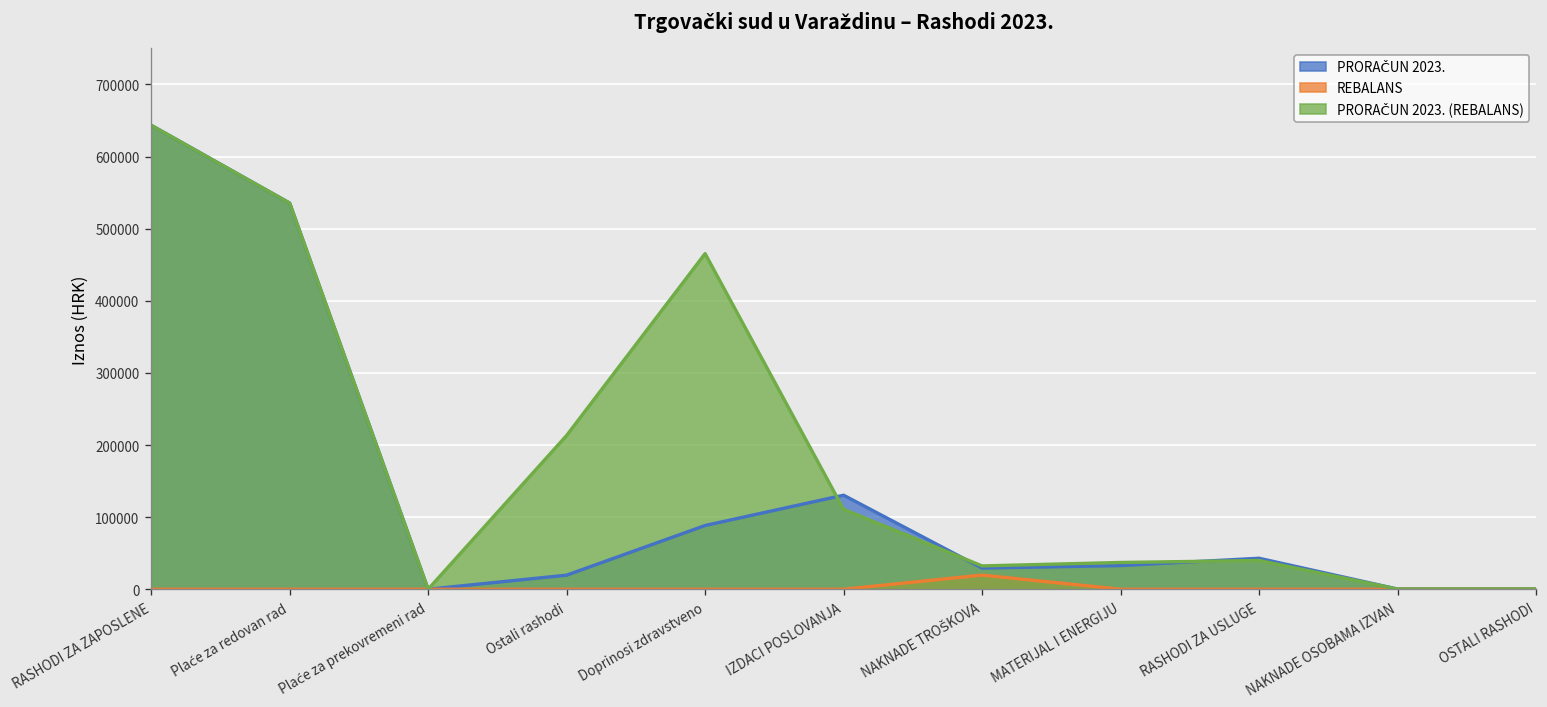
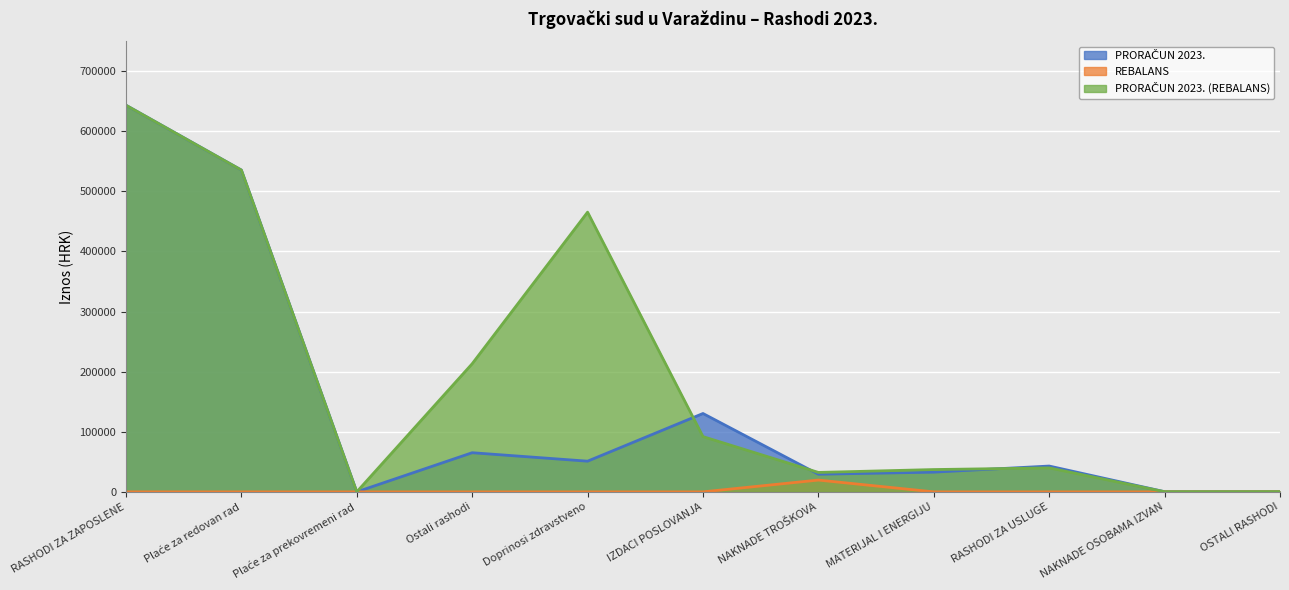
PRORAČUN 2023., Ostali rashodi: 20000 -> 70000
PRORAČUN 2023., Doprinosi zdravstveno: 90000 -> 50000
PRORAČUN 2023. (REBALANS), IZDACI POSLOVANJA: 110000 -> 90000
